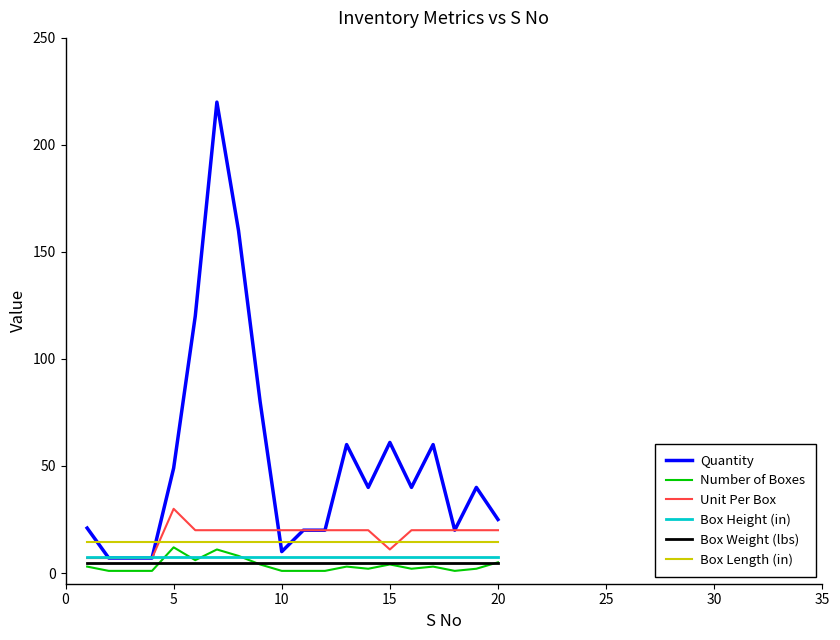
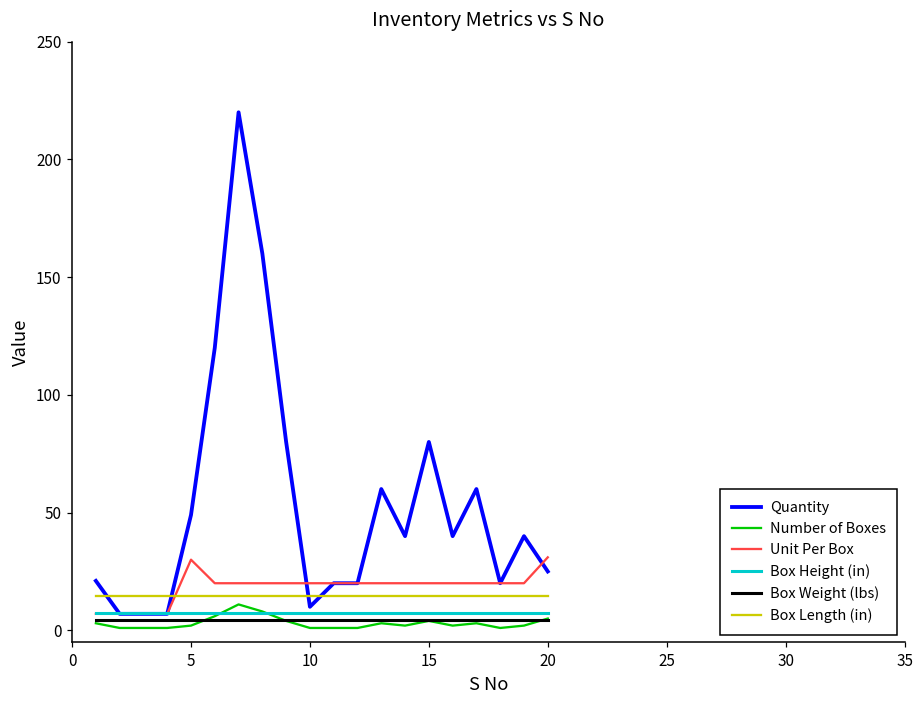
Number of Boxes, 5: 12 -> 2
Quantity, 15: 61 -> 80
Unit Per Box, 15: 11 -> 20
Unit Per Box, 20: 20 -> 31
